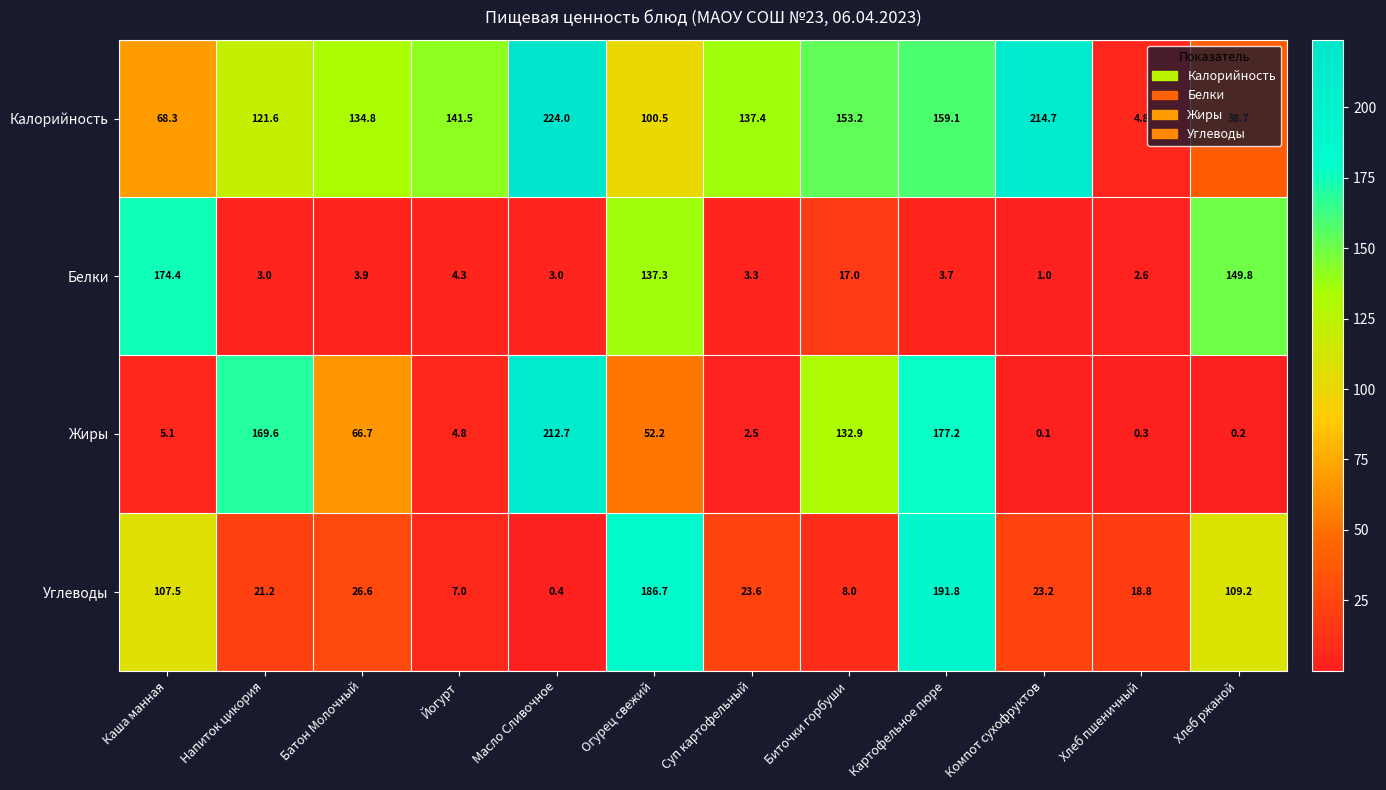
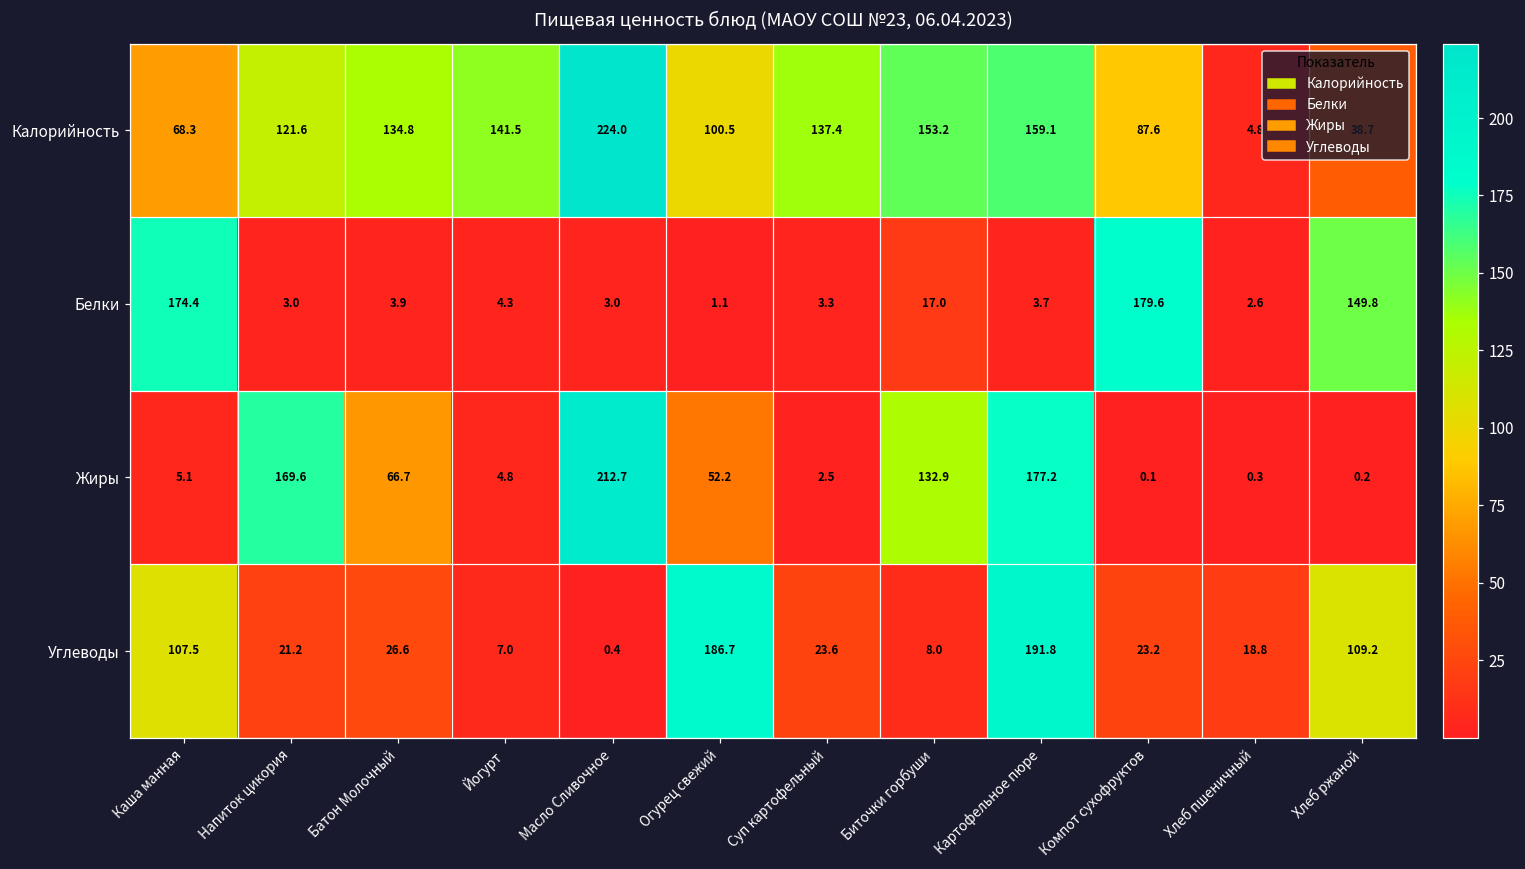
Калорийность, Компот сухофруктов: 214.7 -> 87.6
Белки, Огурец свежий: 137.3 -> 1.1
Белки, Компот сухофруктов: 1.0 -> 179.6
